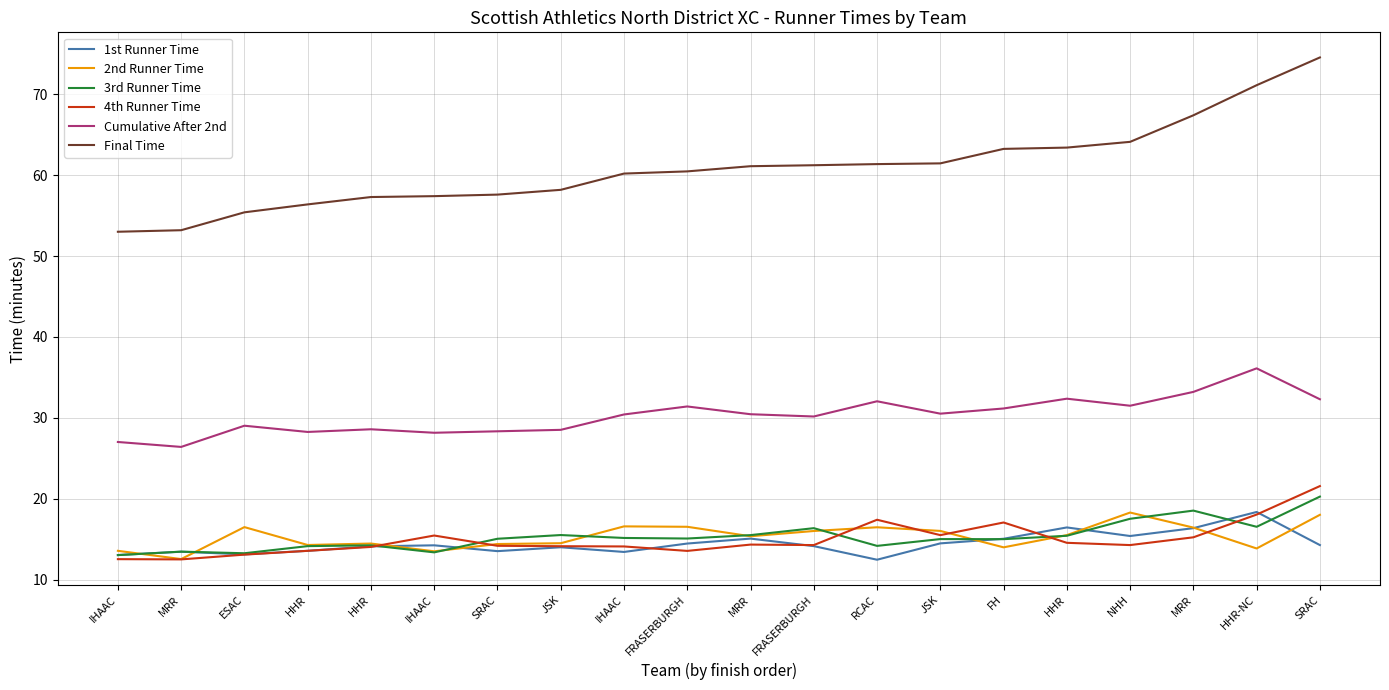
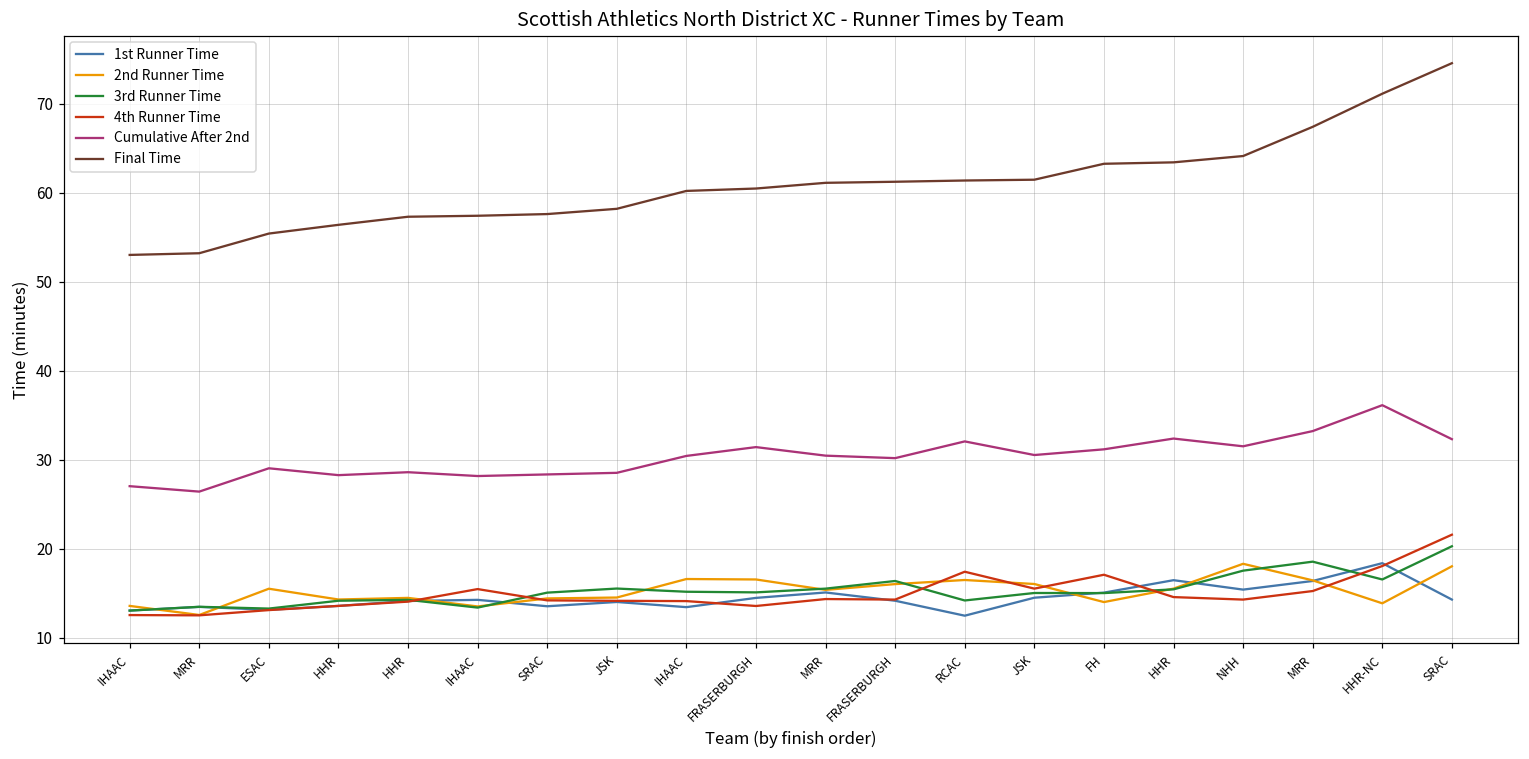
2nd Runner Time, ESAC: 17 -> 16
